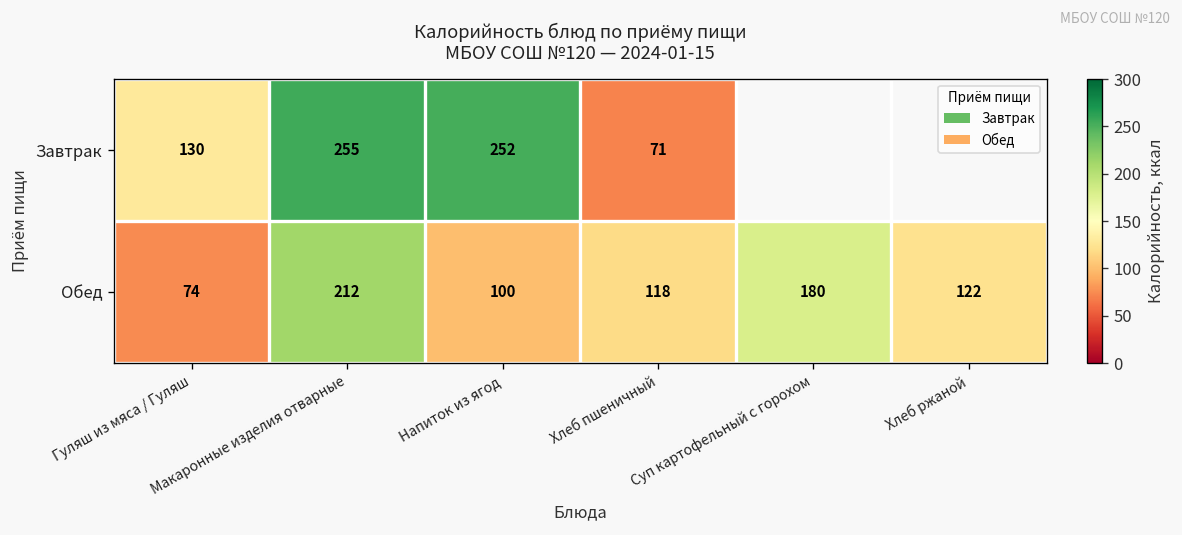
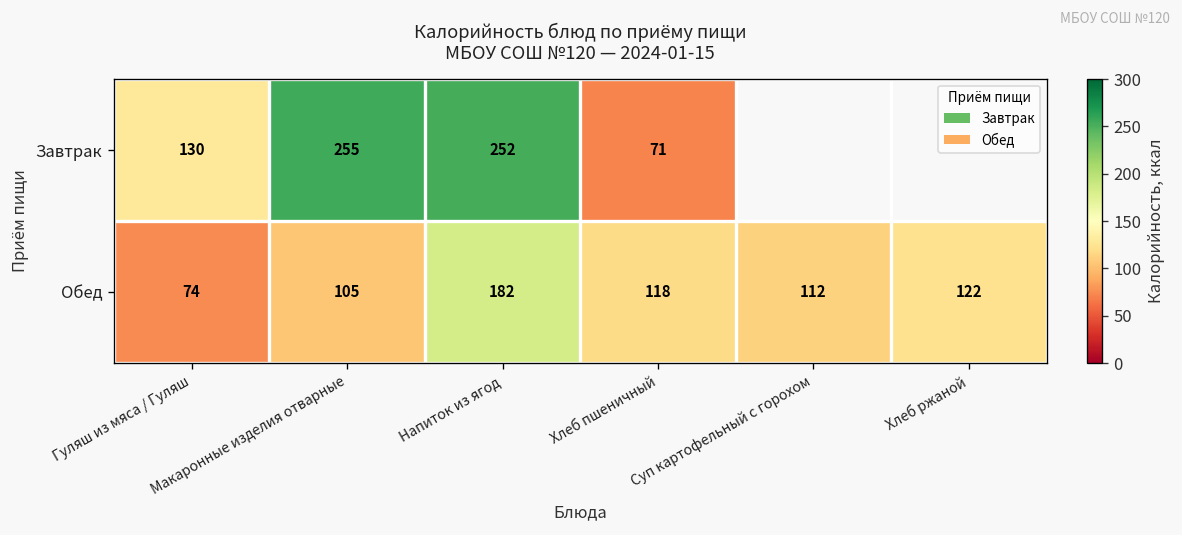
Обед, Макаронные изделия отварные: 212 -> 105
Обед, Напиток из ягод: 100 -> 182
Обед, Суп картофельный с горохом: 180 -> 112
